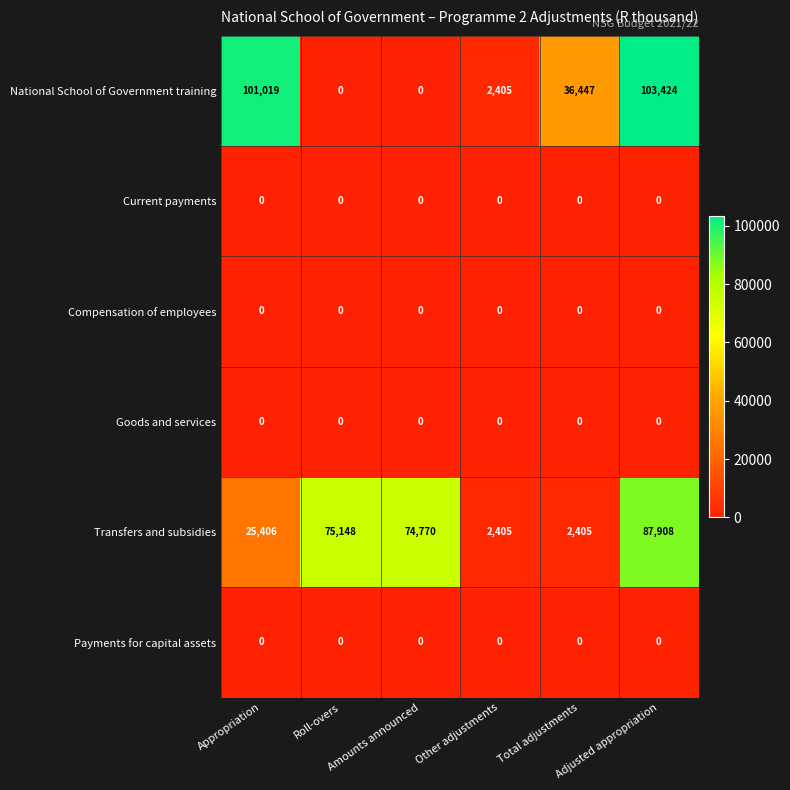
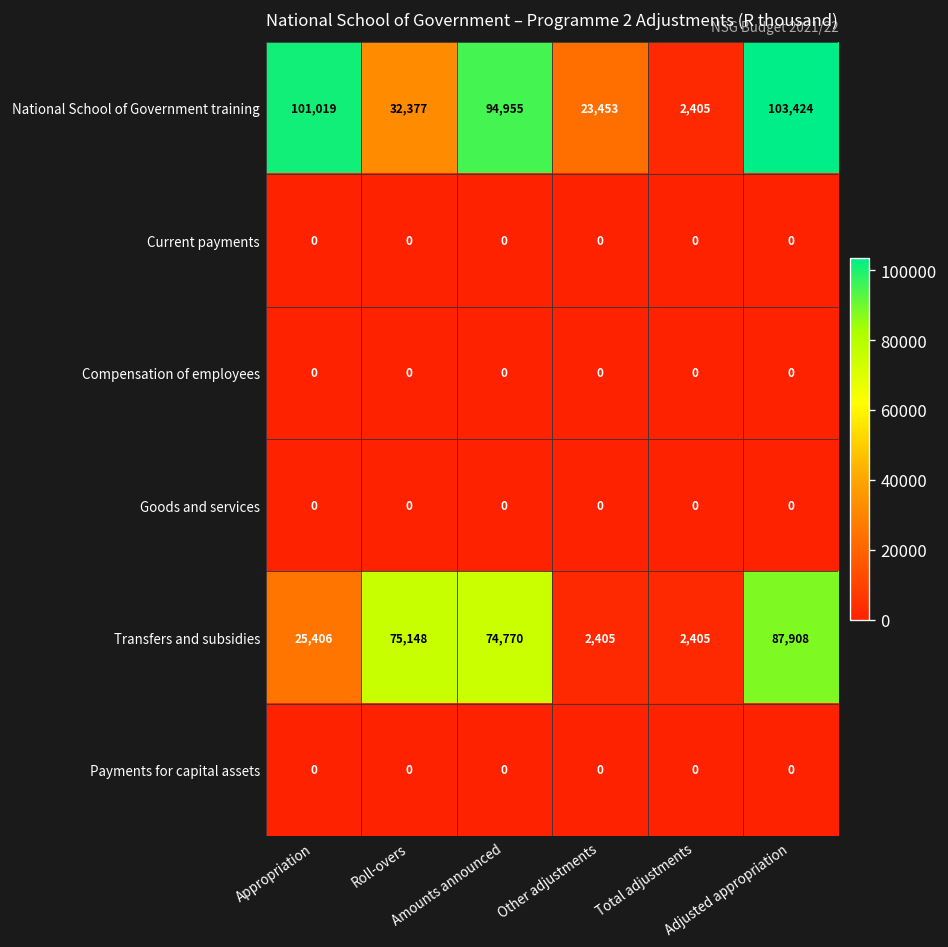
National School of Government training, Roll-overs: 0 -> 32,377
National School of Government training, Amounts announced: 0 -> 94,955
National School of Government training, Other adjustments: 2,405 -> 23,453
National School of Government training, Total adjustments: 36,447 -> 2,405
